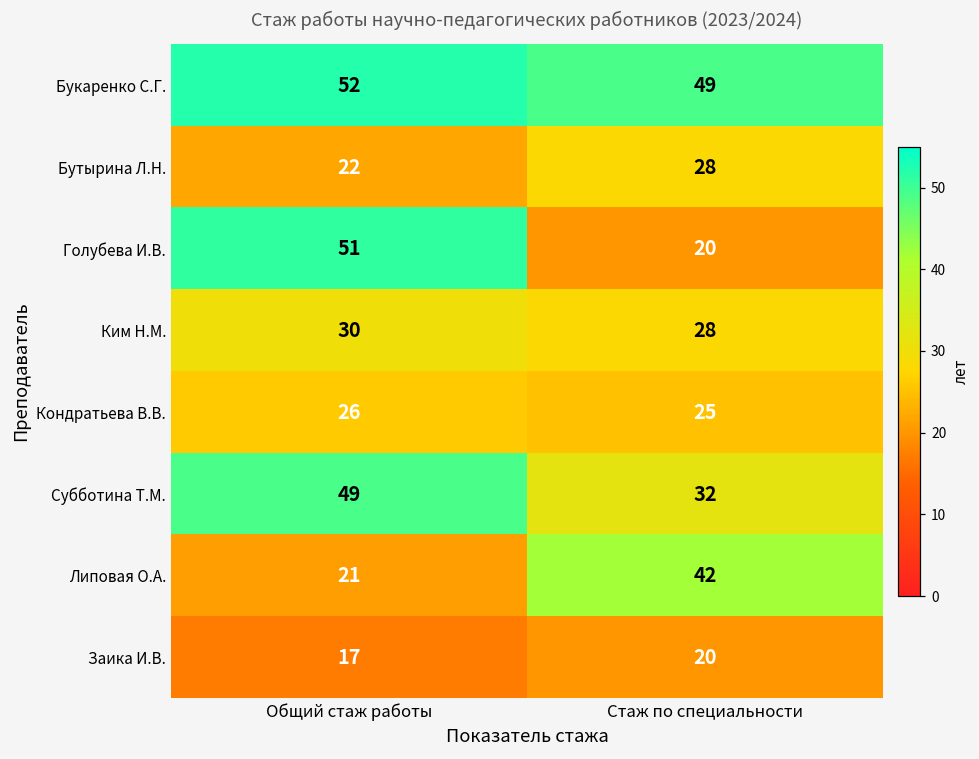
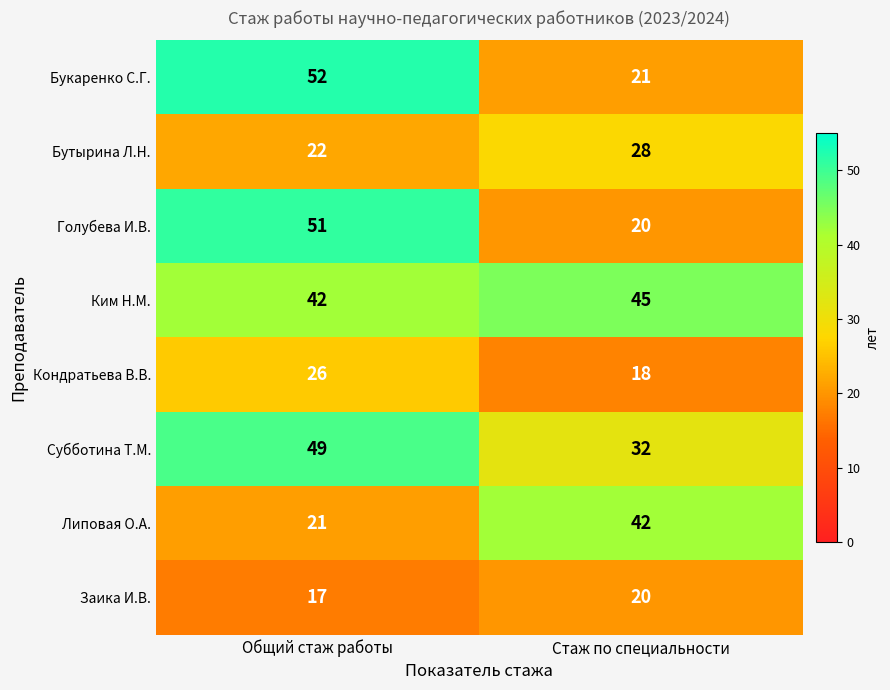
Букаренко С.Г., Стаж по специальности: 49 -> 21
Ким Н.М., Общий стаж работы: 30 -> 42
Ким Н.М., Стаж по специальности: 28 -> 45
Кондратьева В.В., Стаж по специальности: 25 -> 18
